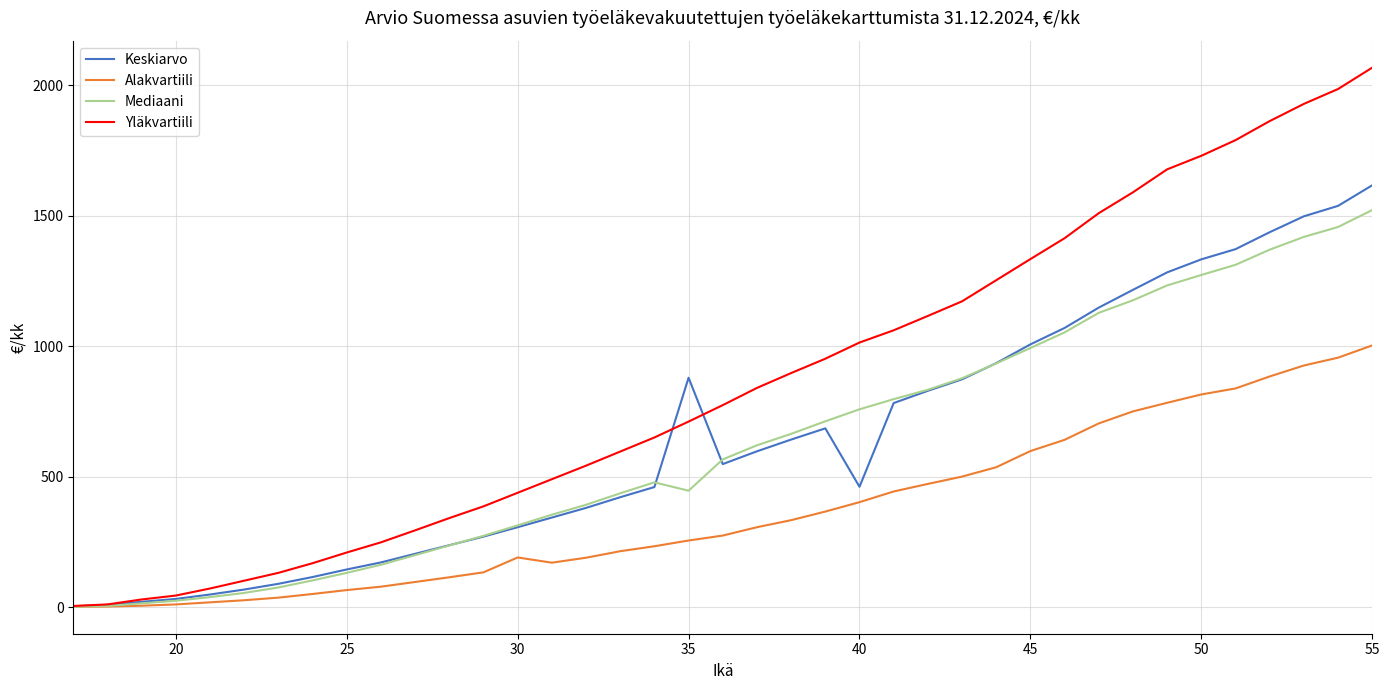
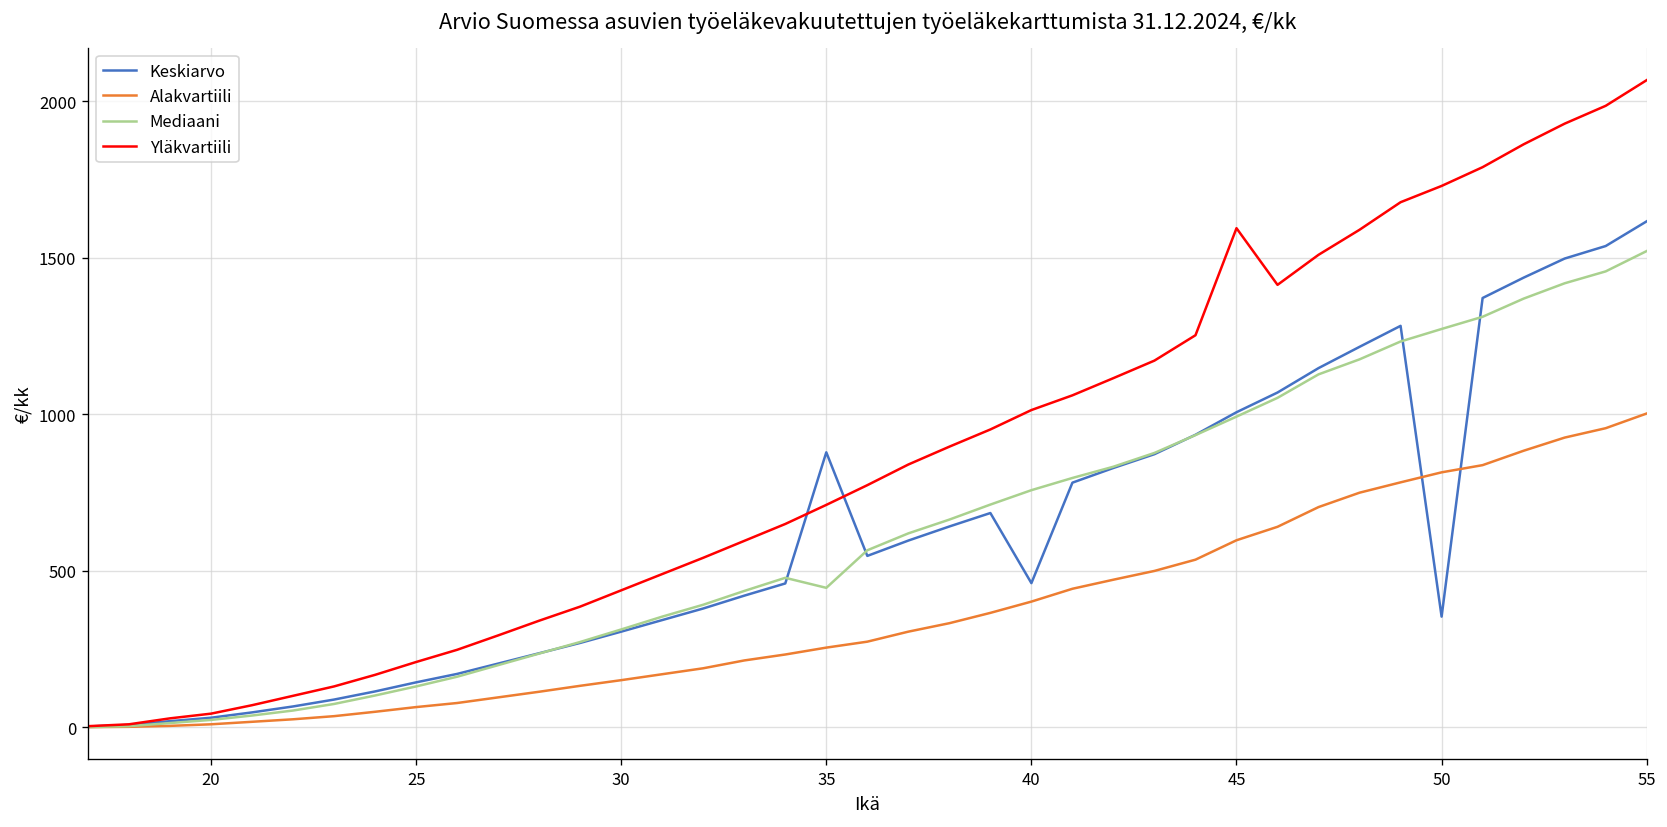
Alakvartiili, 30: 190 -> 150
Yläkvartiili, 45: 1330 -> 1600
Keskiarvo, 50: 1330 -> 350
